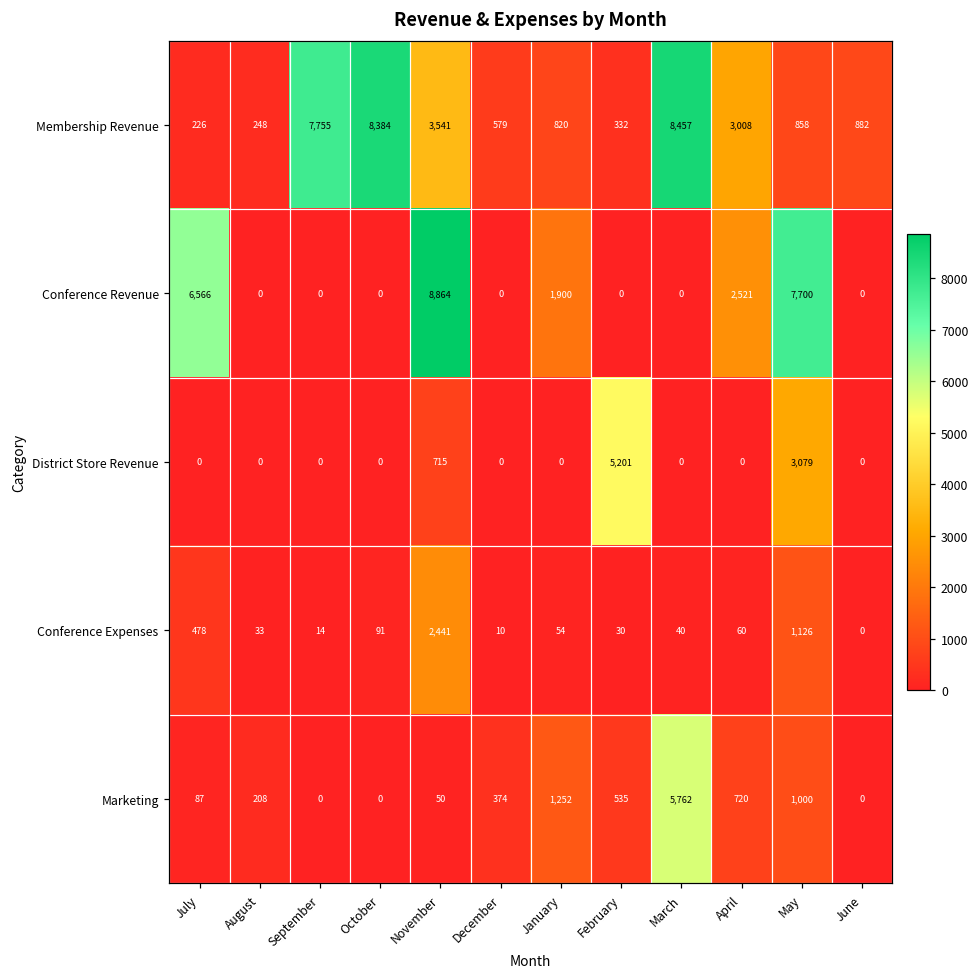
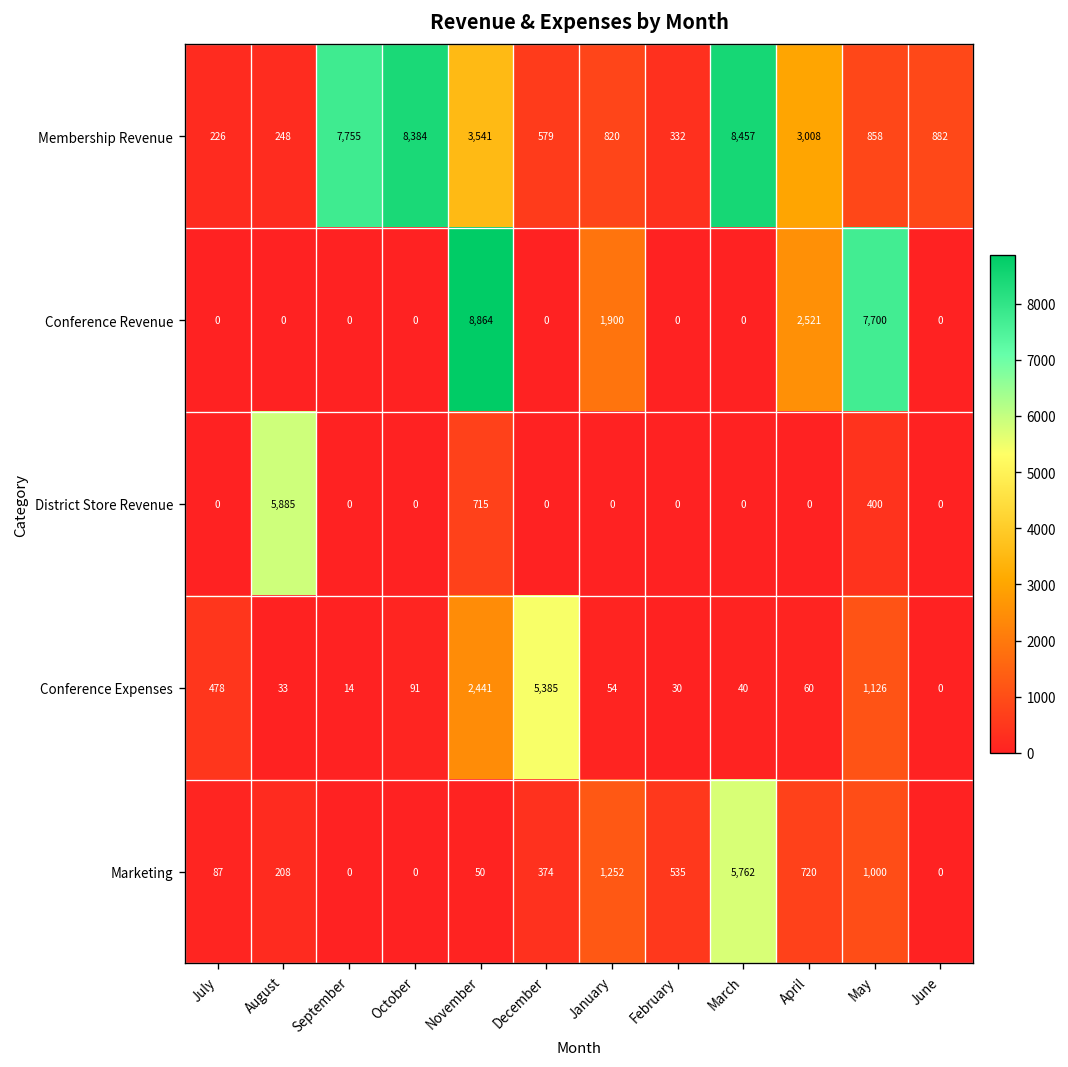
Conference Revenue, July: 6,566 -> 0
District Store Revenue, August: 0 -> 5,885
District Store Revenue, February: 5,201 -> 0
District Store Revenue, May: 3,079 -> 400
Conference Expenses, December: 10 -> 5,385
